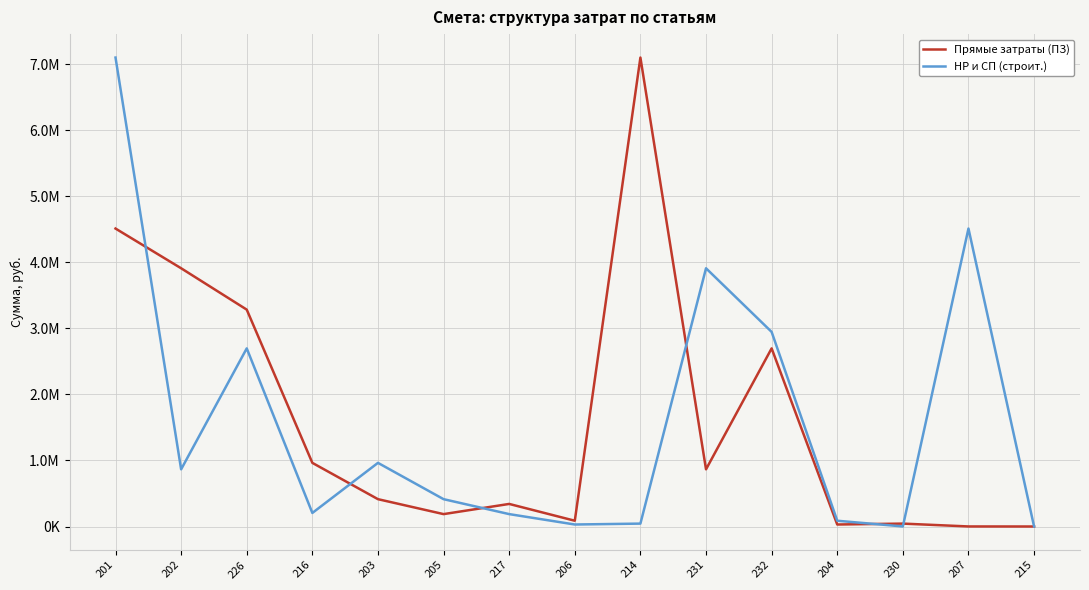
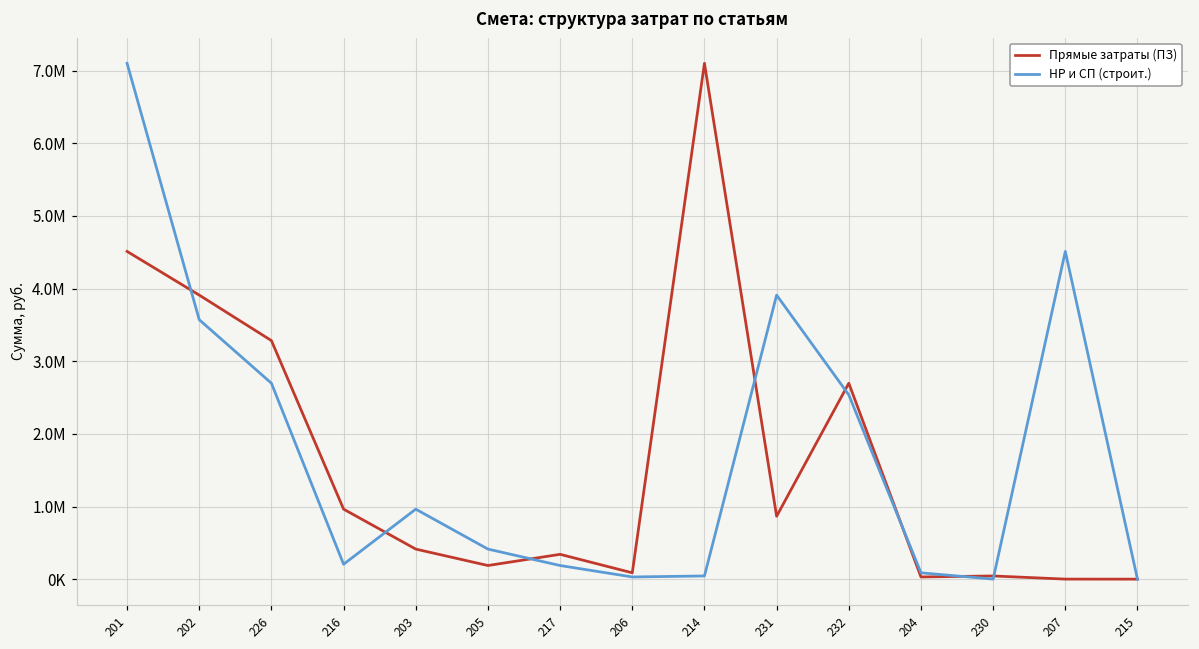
НР и СП (строит.), 202: 900000 -> 3600000
НР и СП (строит.), 232: 2900000 -> 2500000
